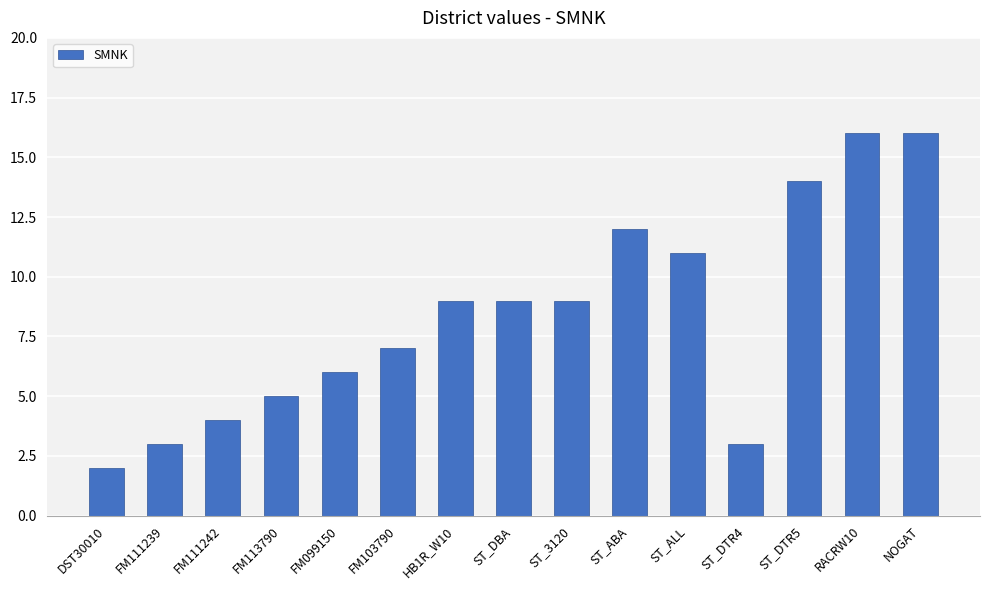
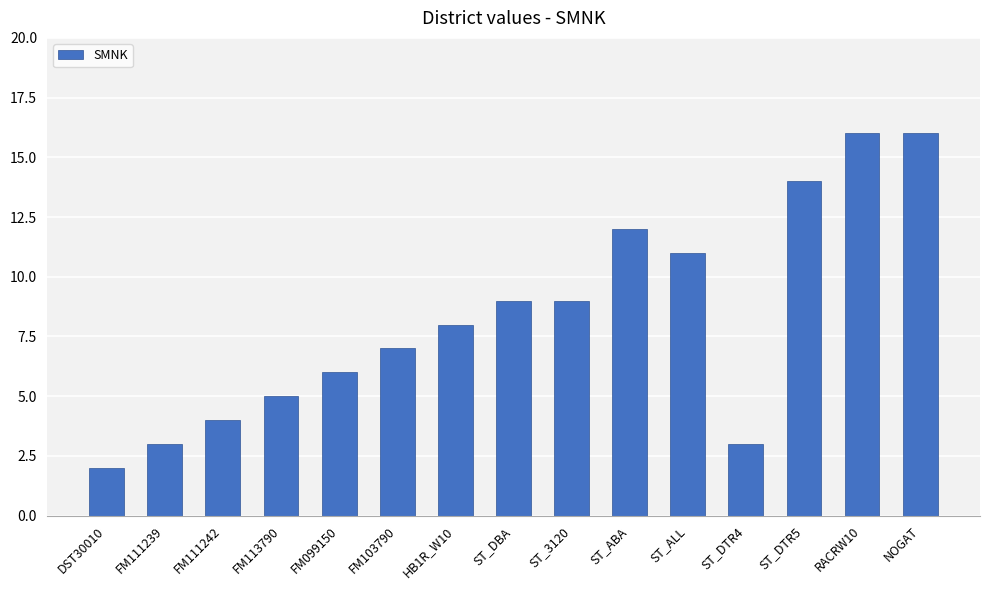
HB1R_W10: 9 -> 8
